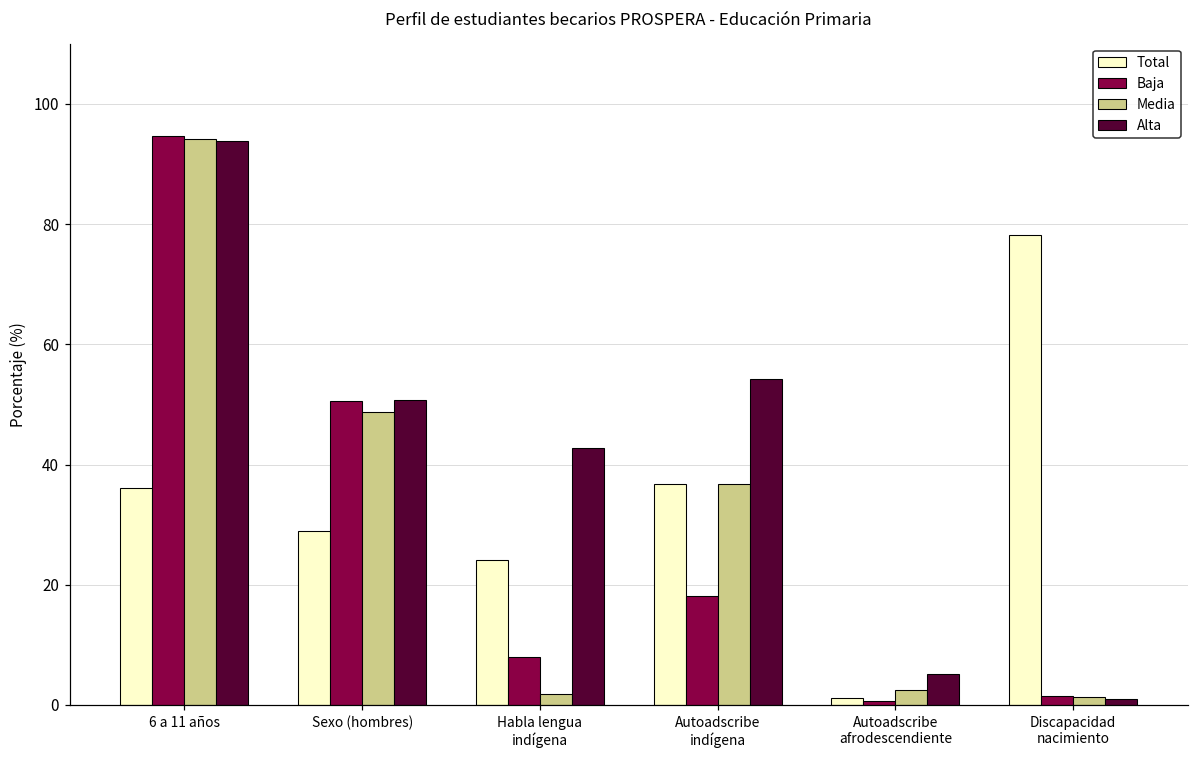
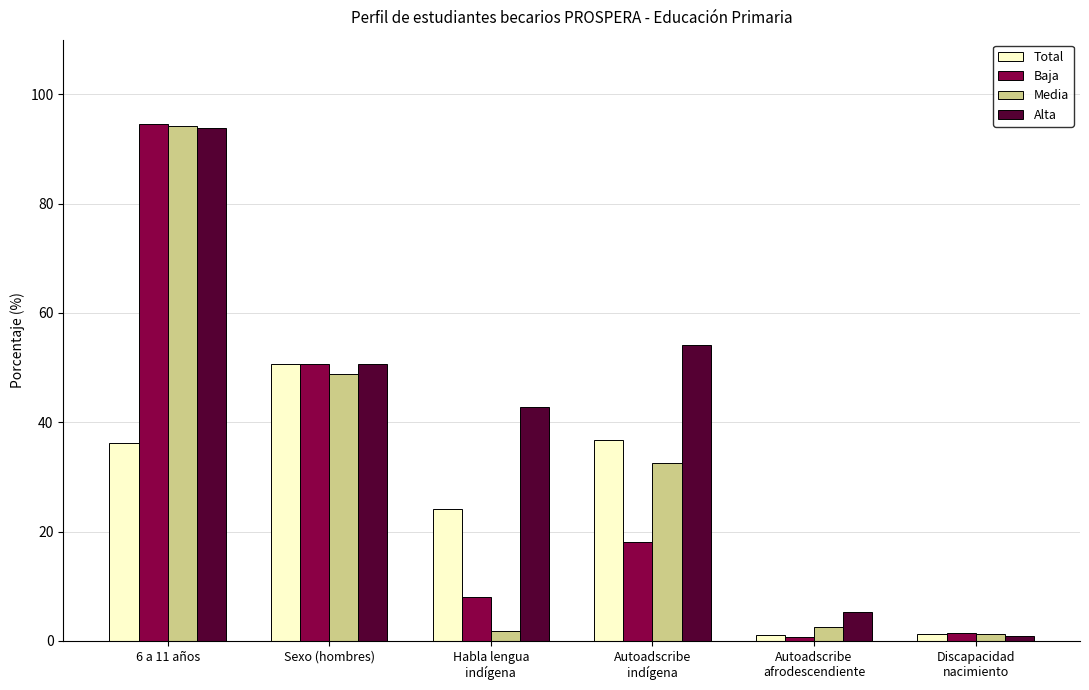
Total, Sexo (hombres): 29 -> 51
Media, Autoadscribe indígena: 37 -> 33
Total, Discapacidad nacimiento: 78 -> 1
